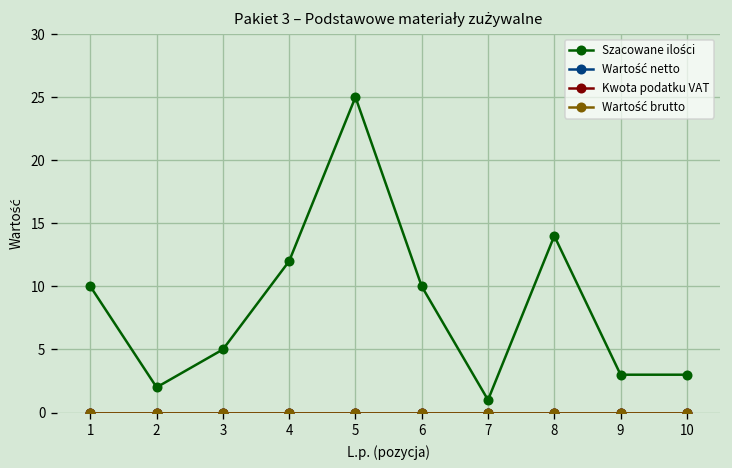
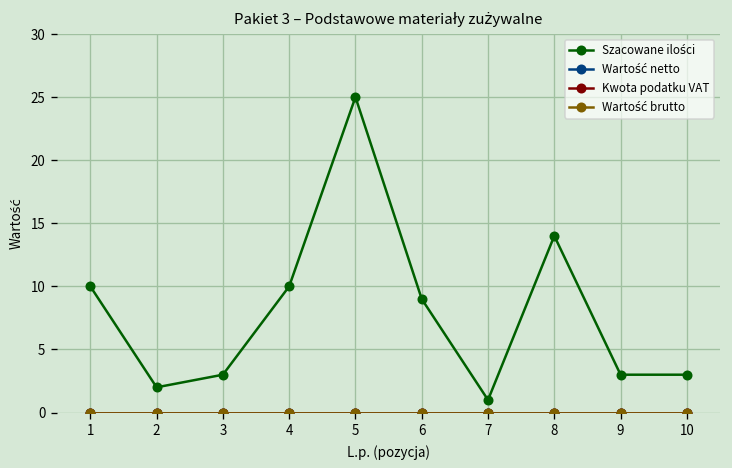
Szacowane ilości, 3: 5 -> 3
Szacowane ilości, 4: 12 -> 10
Szacowane ilości, 6: 10 -> 9
